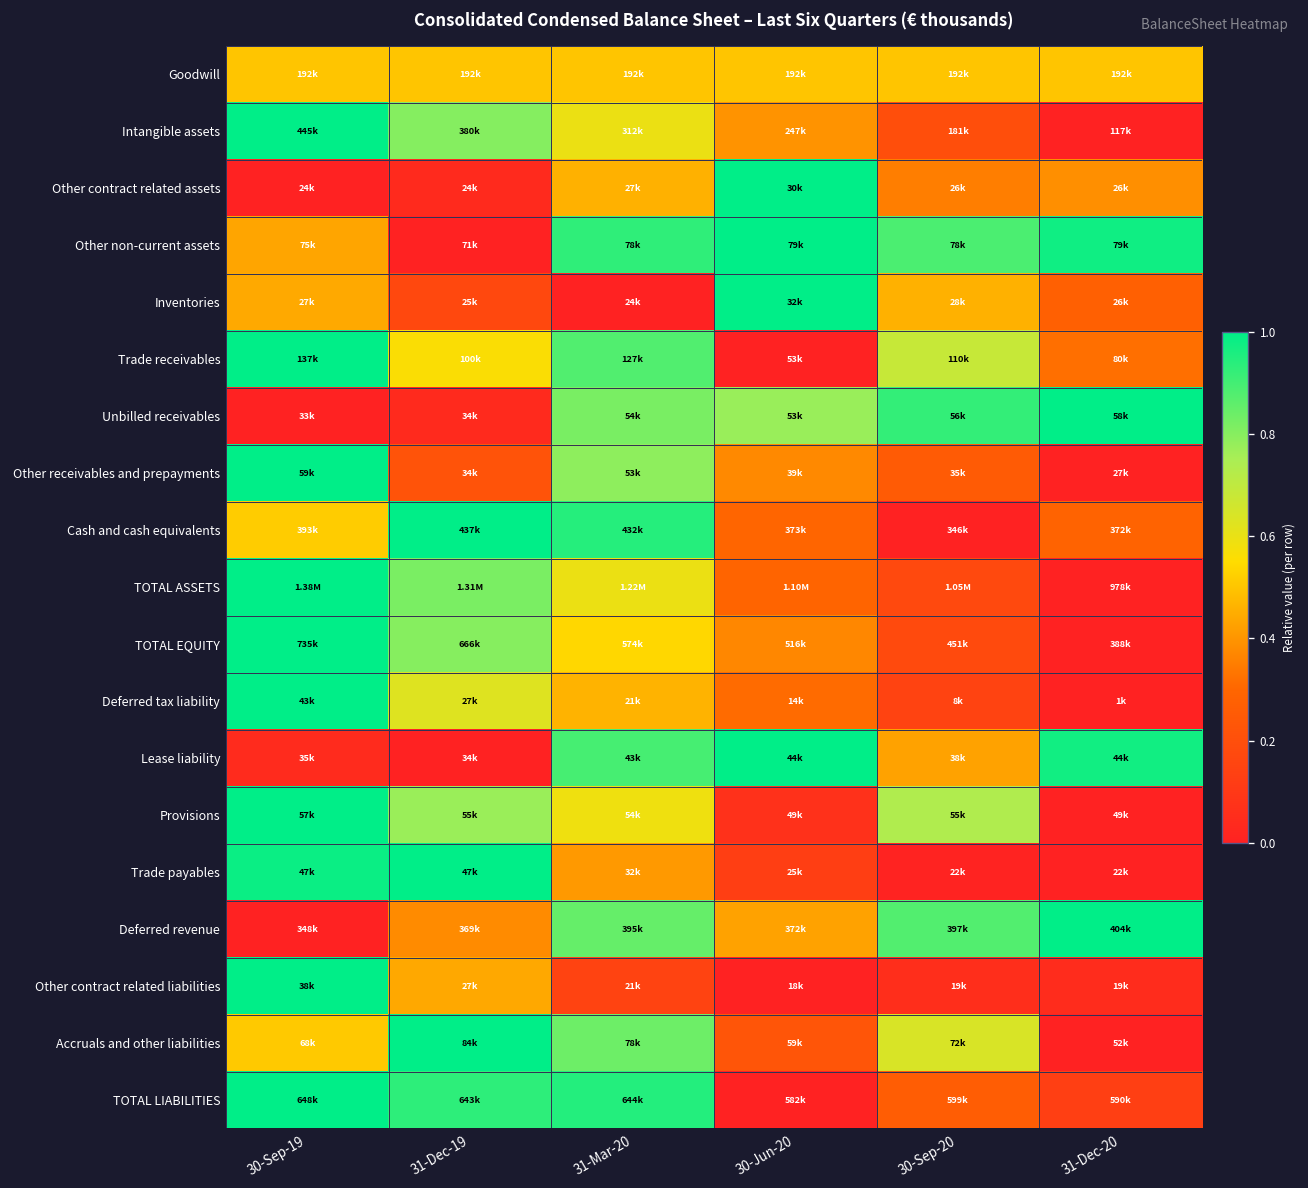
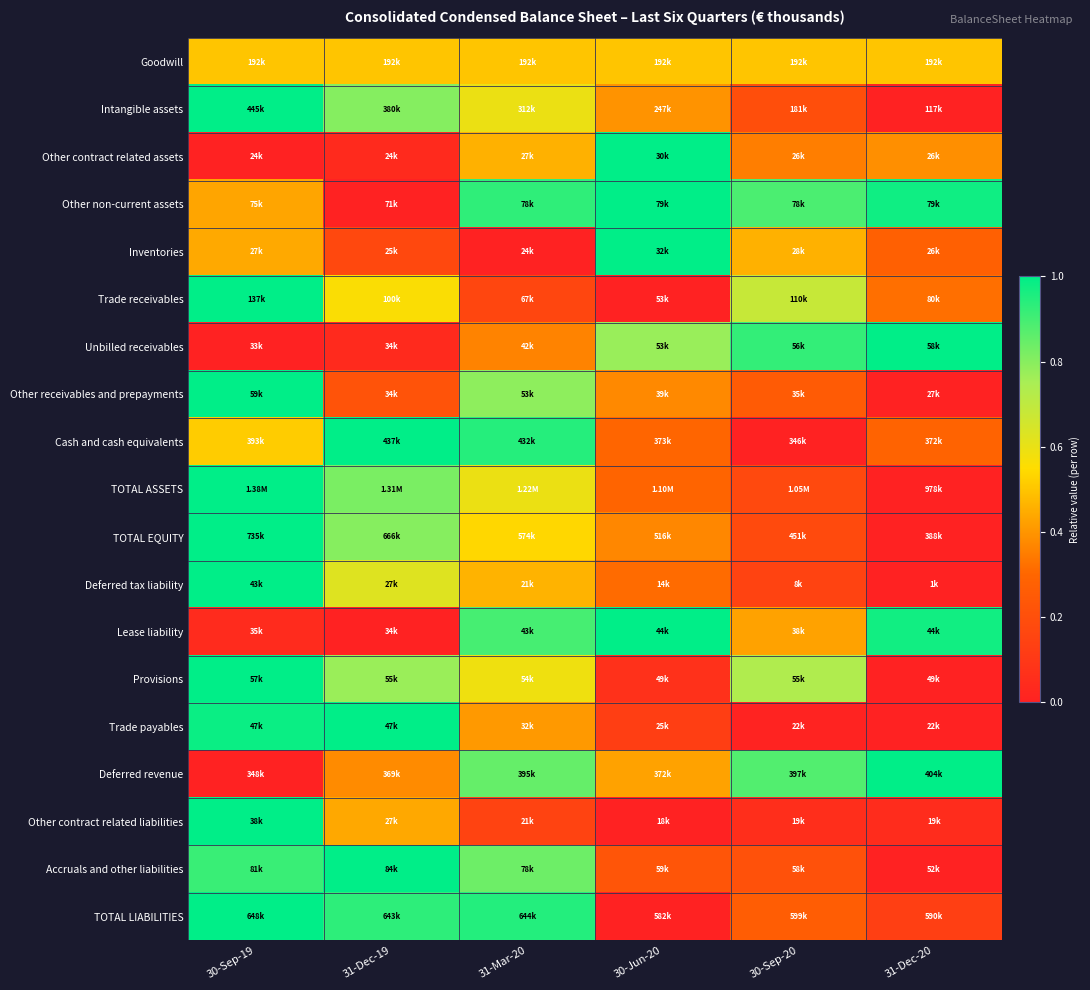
Trade receivables, 31-Mar-20: 127k -> 67k
Unbilled receivables, 31-Mar-20: 54k -> 42k
Accruals and other liabilities, 30-Sep-19: 68k -> 81k
Accruals and other liabilities, 30-Sep-20: 72k -> 58k
